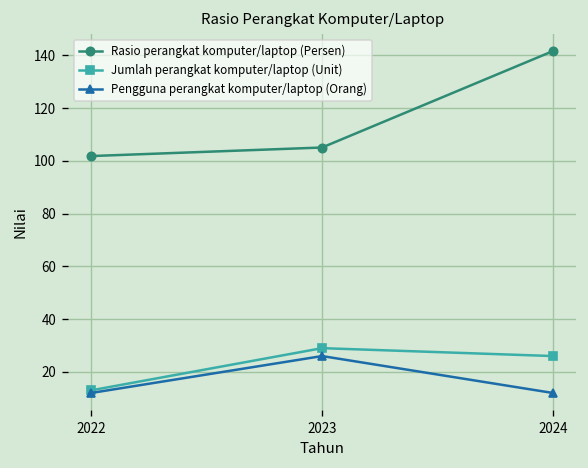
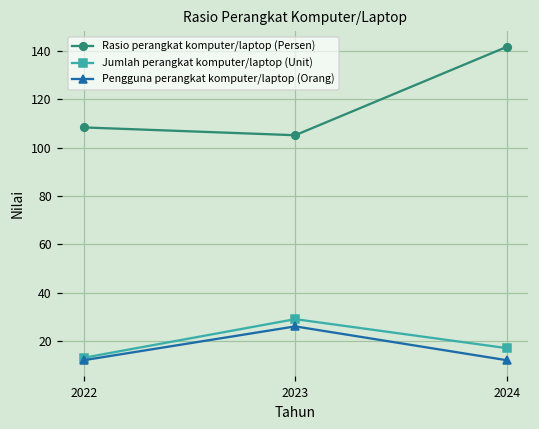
Rasio perangkat komputer/laptop (Persen), 2022: 102 -> 108
Jumlah perangkat komputer/laptop (Unit), 2024: 26 -> 17
